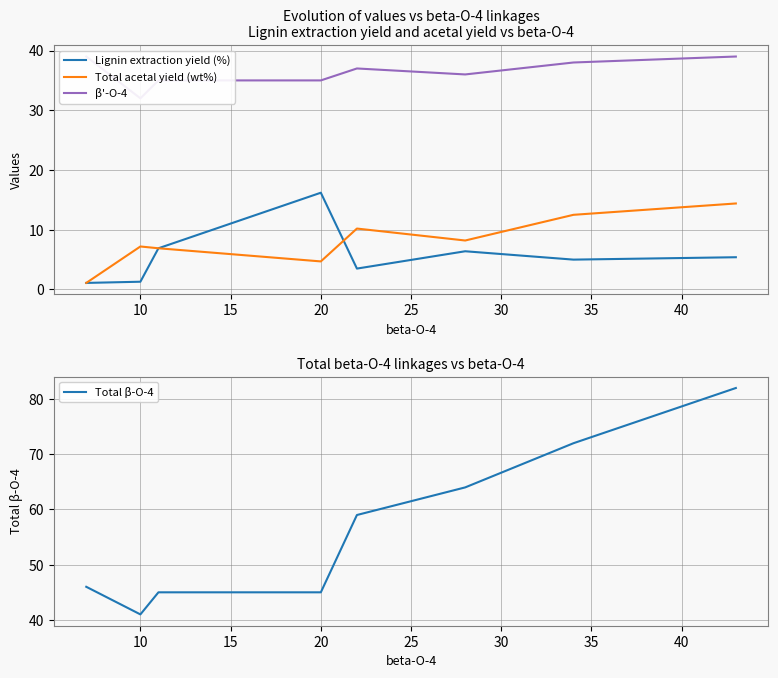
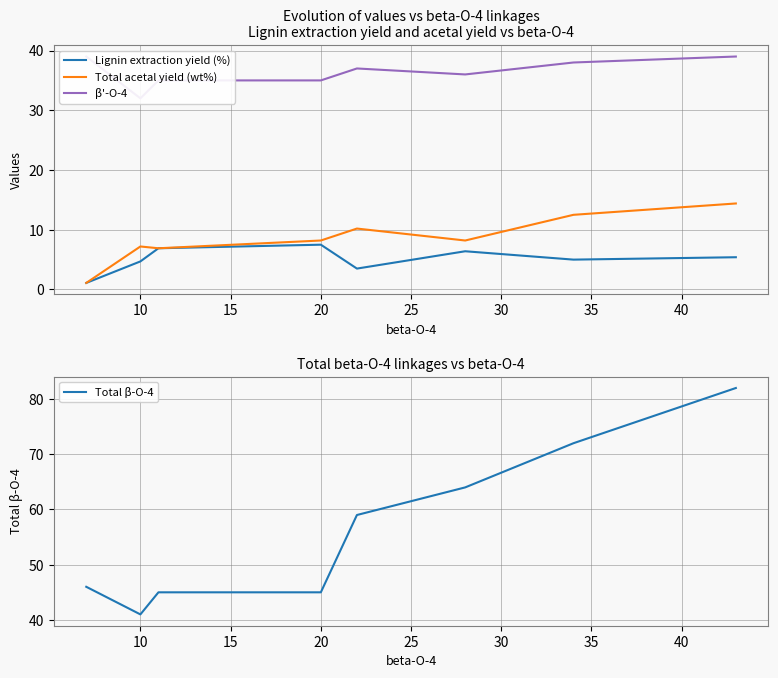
Evolution of values vs beta-O-4 linkages Lignin extraction yield and acetal yield vs beta-O-4, Lignin extraction yield (%), 10: 1 -> 5
Evolution of values vs beta-O-4 linkages Lignin extraction yield and acetal yield vs beta-O-4, Lignin extraction yield (%), 20: 16 -> 8
Evolution of values vs beta-O-4 linkages Lignin extraction yield and acetal yield vs beta-O-4, Total acetal yield (wt%), 20: 5 -> 8
